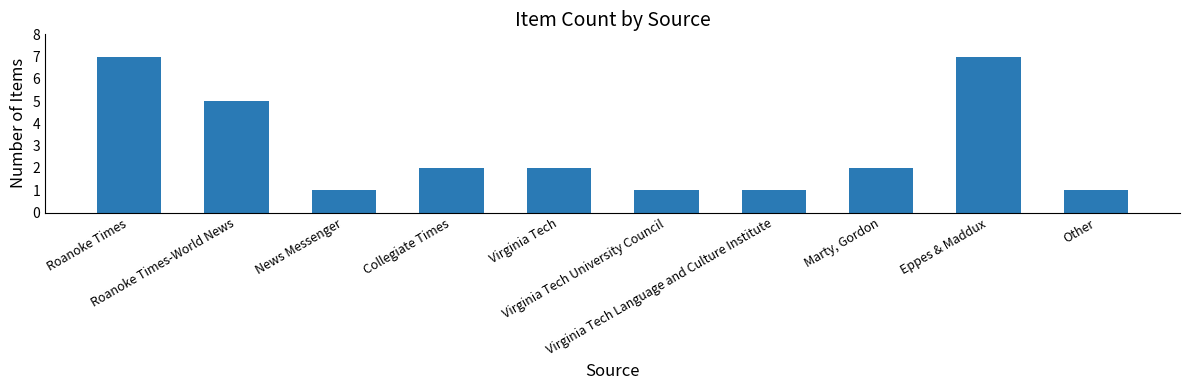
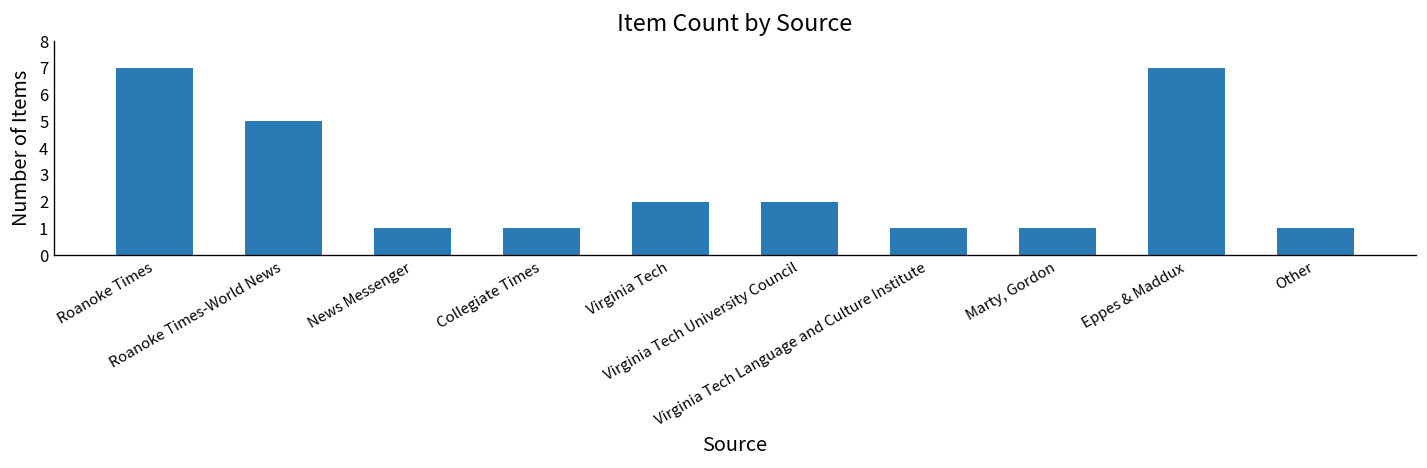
Collegiate Times: 2 -> 1
Virginia Tech University Council: 1 -> 2
Marty, Gordon: 2 -> 1
